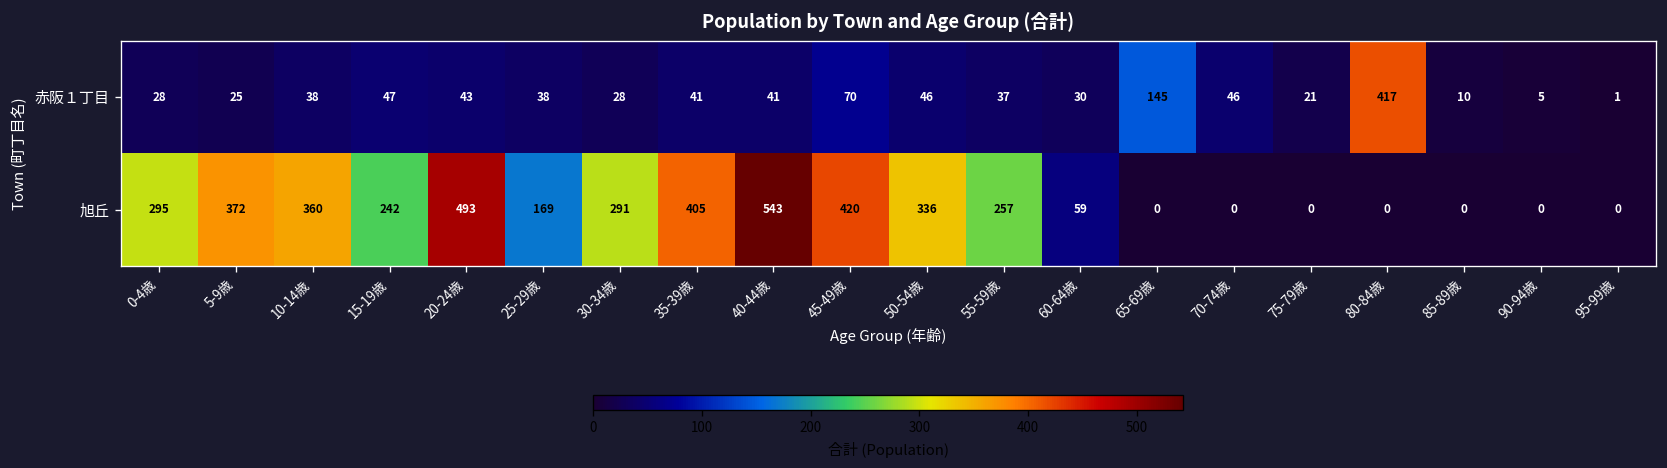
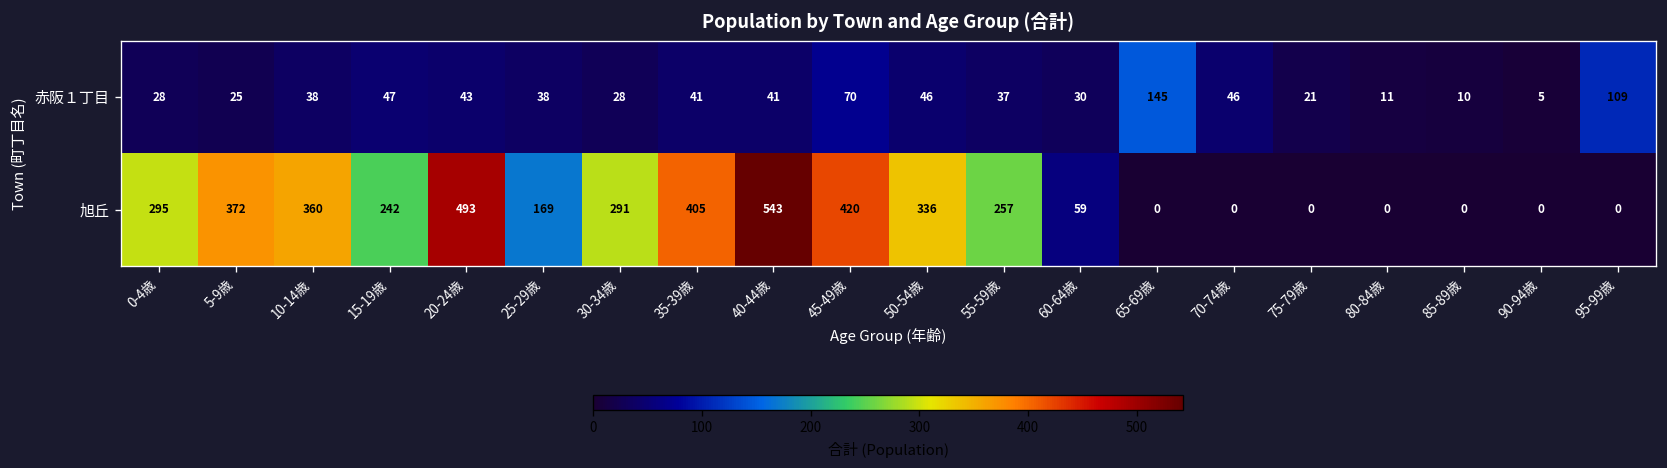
赤阪１丁目, 80-84歳: 417 -> 11
赤阪１丁目, 95-99歳: 1 -> 109
